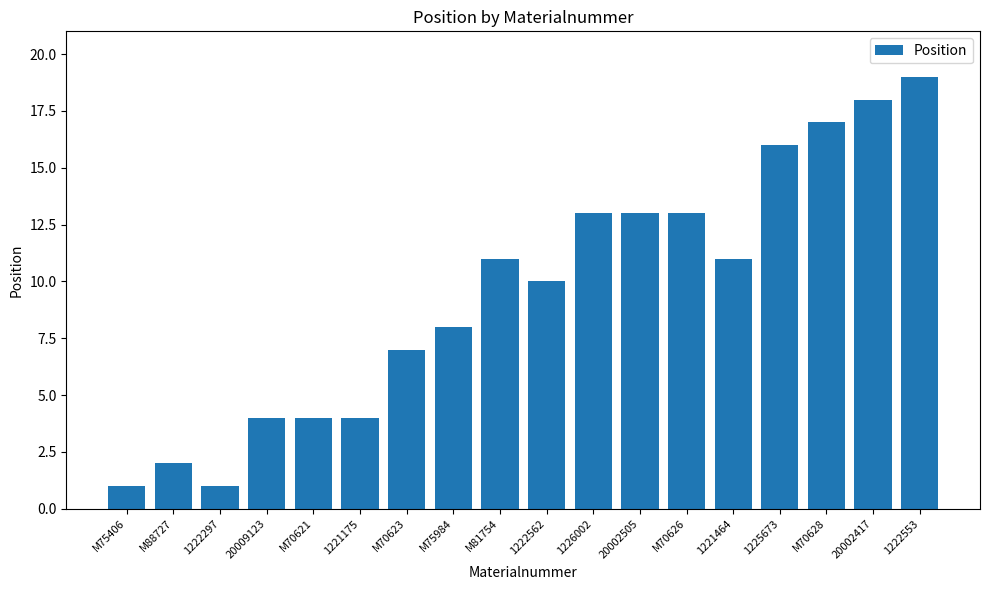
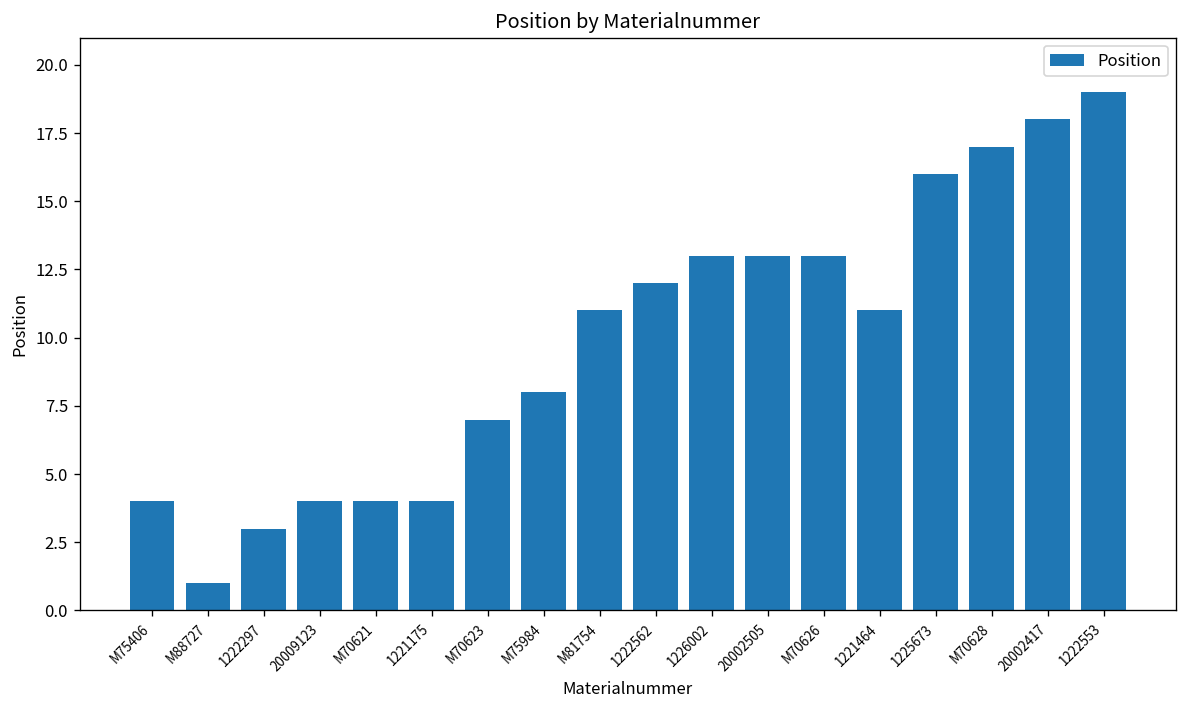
M75406: 1 -> 4
M88727: 2 -> 1
1222297: 1 -> 3
1222562: 10 -> 12
